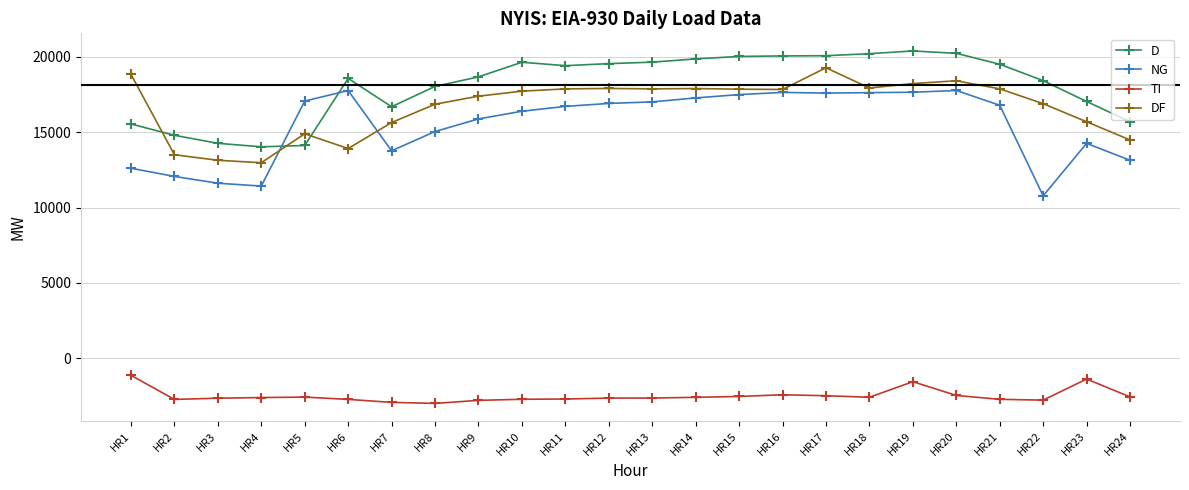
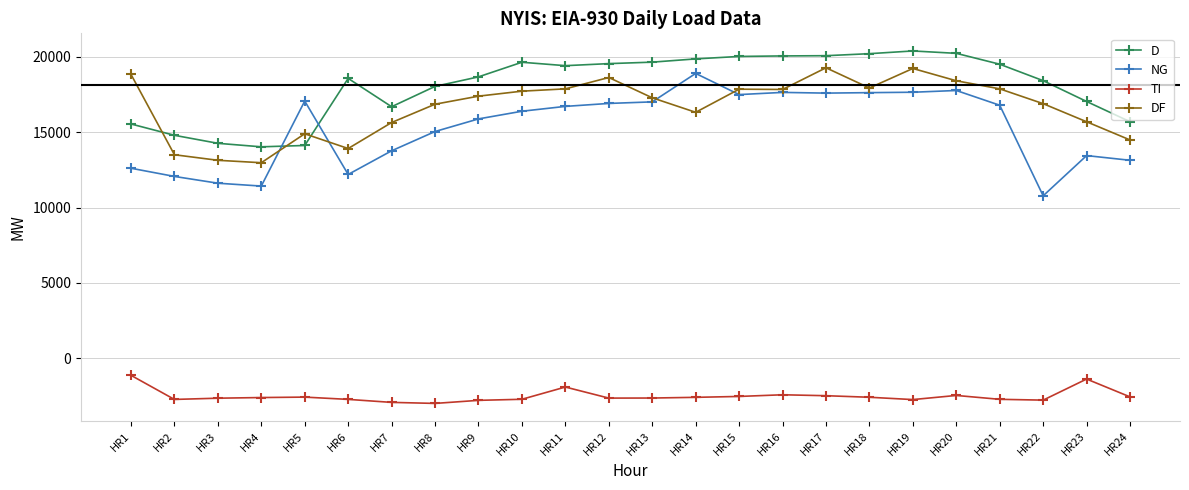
NG, HR6: 17800 -> 12200
TI, HR11: -2700 -> -1900
DF, HR12: 17900 -> 18600
DF, HR13: 17900 -> 17300
NG, HR14: 17300 -> 18900
DF, HR14: 17900 -> 16300
TI, HR19: -1600 -> -2700
DF, HR19: 18200 -> 19200
NG, HR23: 14300 -> 13500
